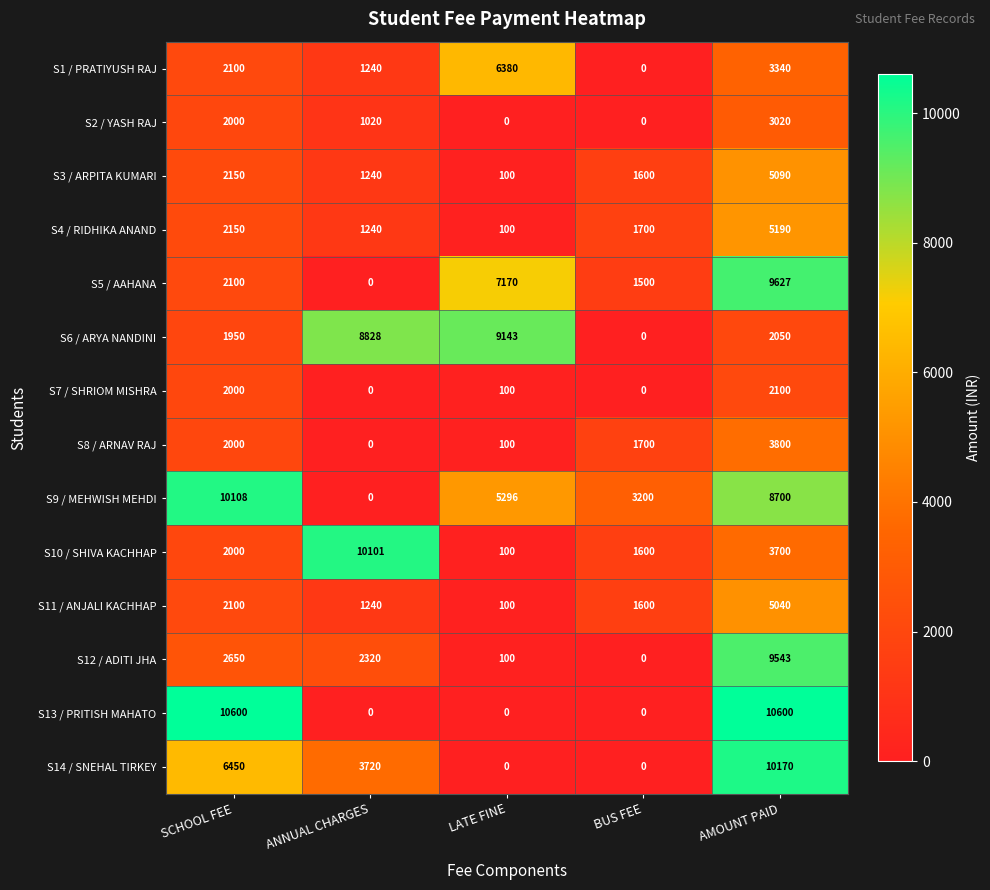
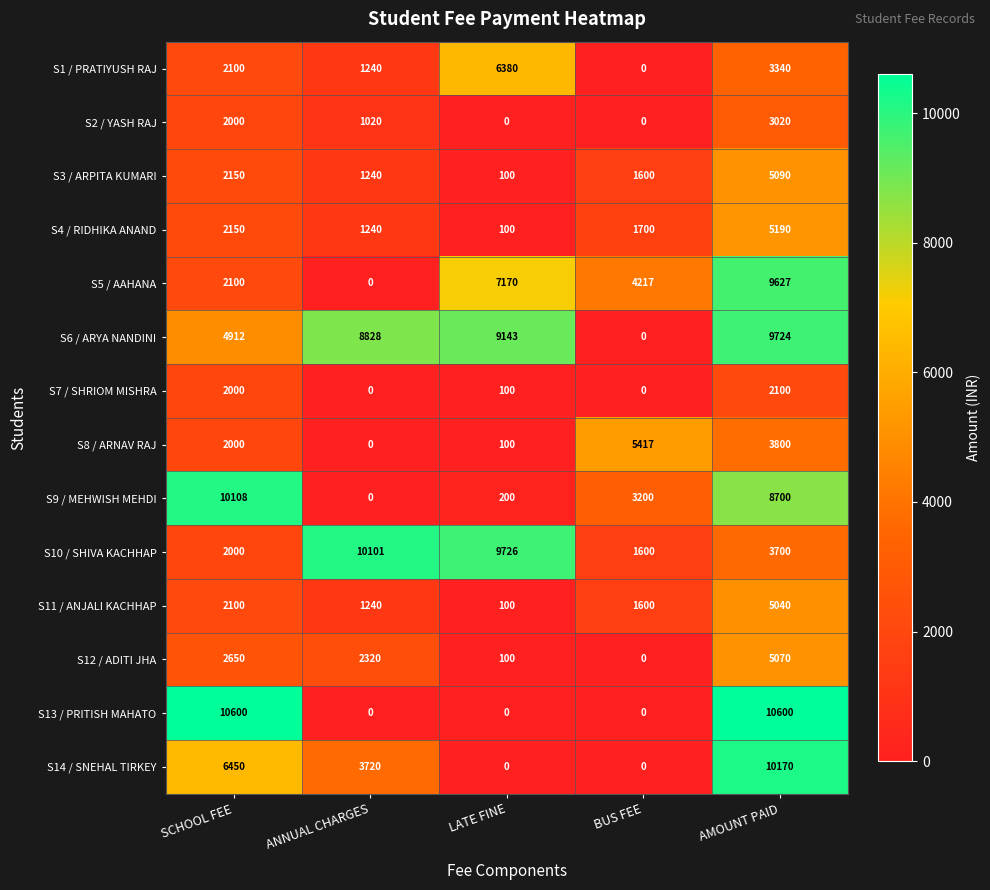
S5 / AAHANA, BUS FEE: 1500 -> 4217
S6 / ARYA NANDINI, SCHOOL FEE: 1950 -> 4912
S6 / ARYA NANDINI, AMOUNT PAID: 2050 -> 9724
S8 / ARNAV RAJ, BUS FEE: 1700 -> 5417
S9 / MEHWISH MEHDI, LATE FINE: 5296 -> 200
S10 / SHIVA KACHHAP, LATE FINE: 100 -> 9726
S12 / ADITI JHA, AMOUNT PAID: 9543 -> 5070
